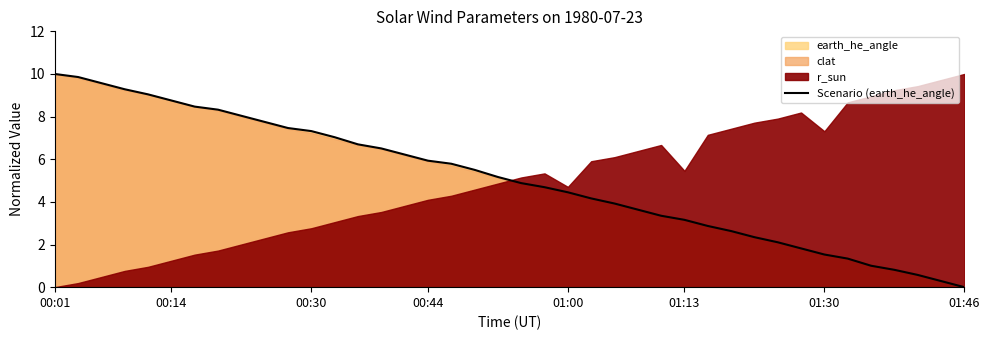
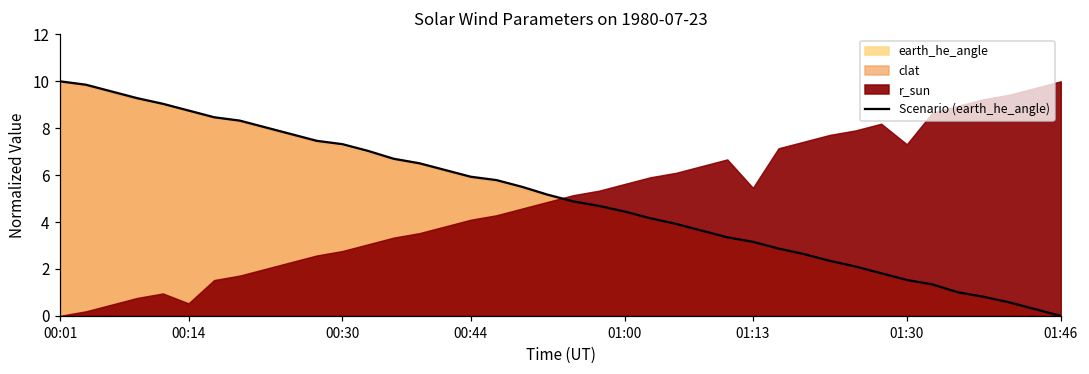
r_sun, 00:14: 1.2 -> 0.5
r_sun, 01:00: 4.7 -> 5.6
